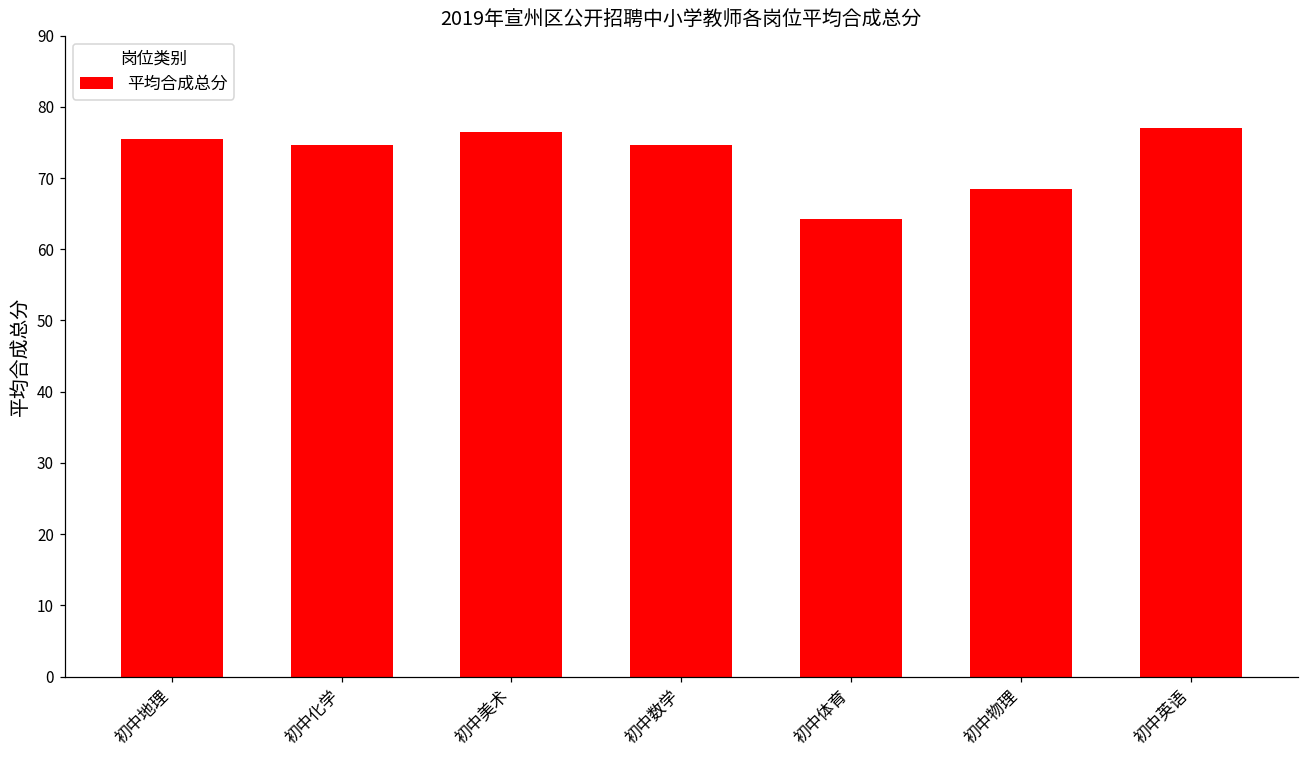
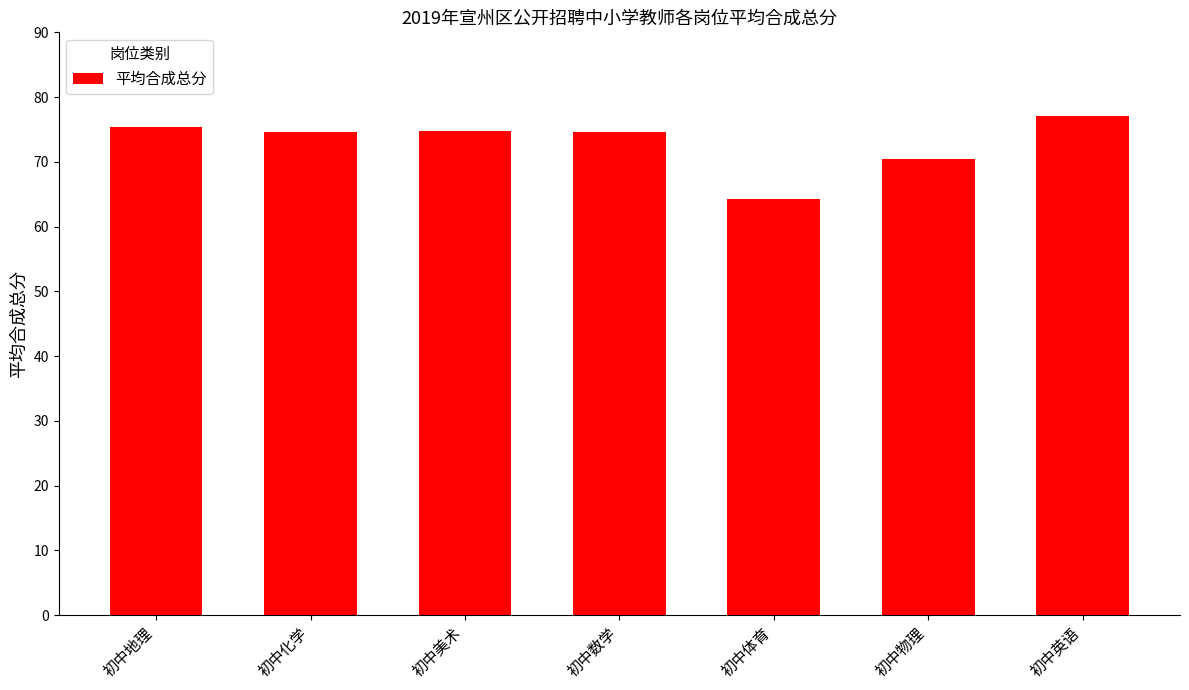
初中美术: 77 -> 75
初中物理: 68 -> 70
